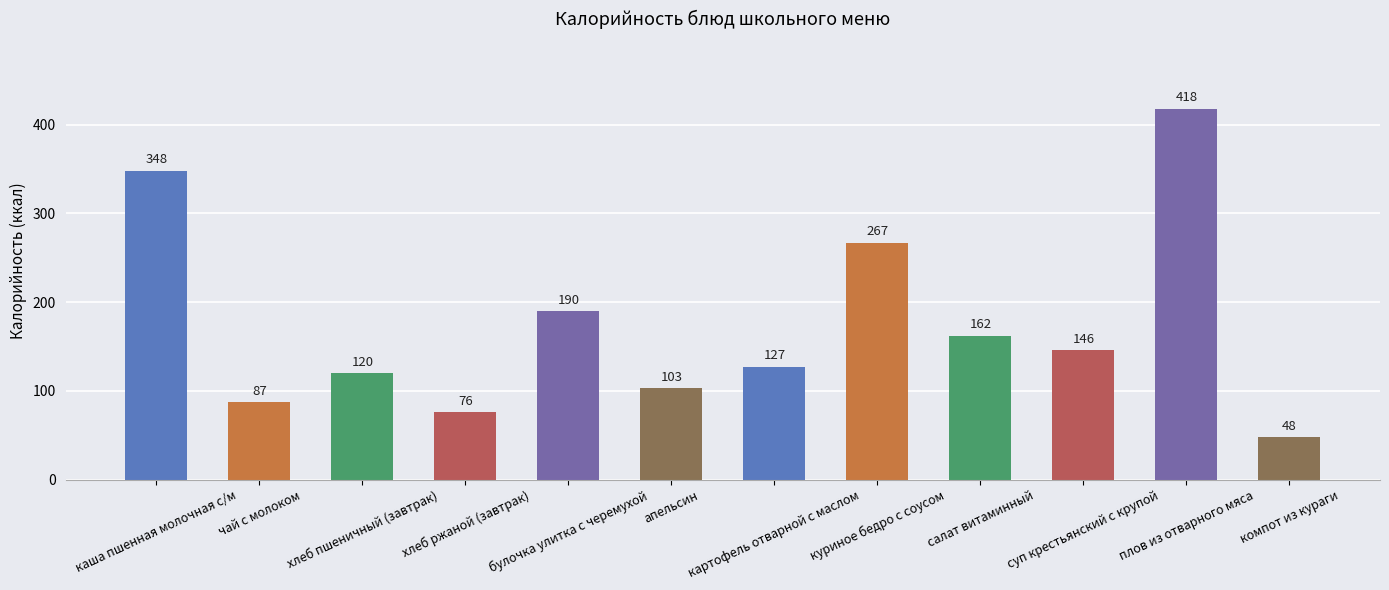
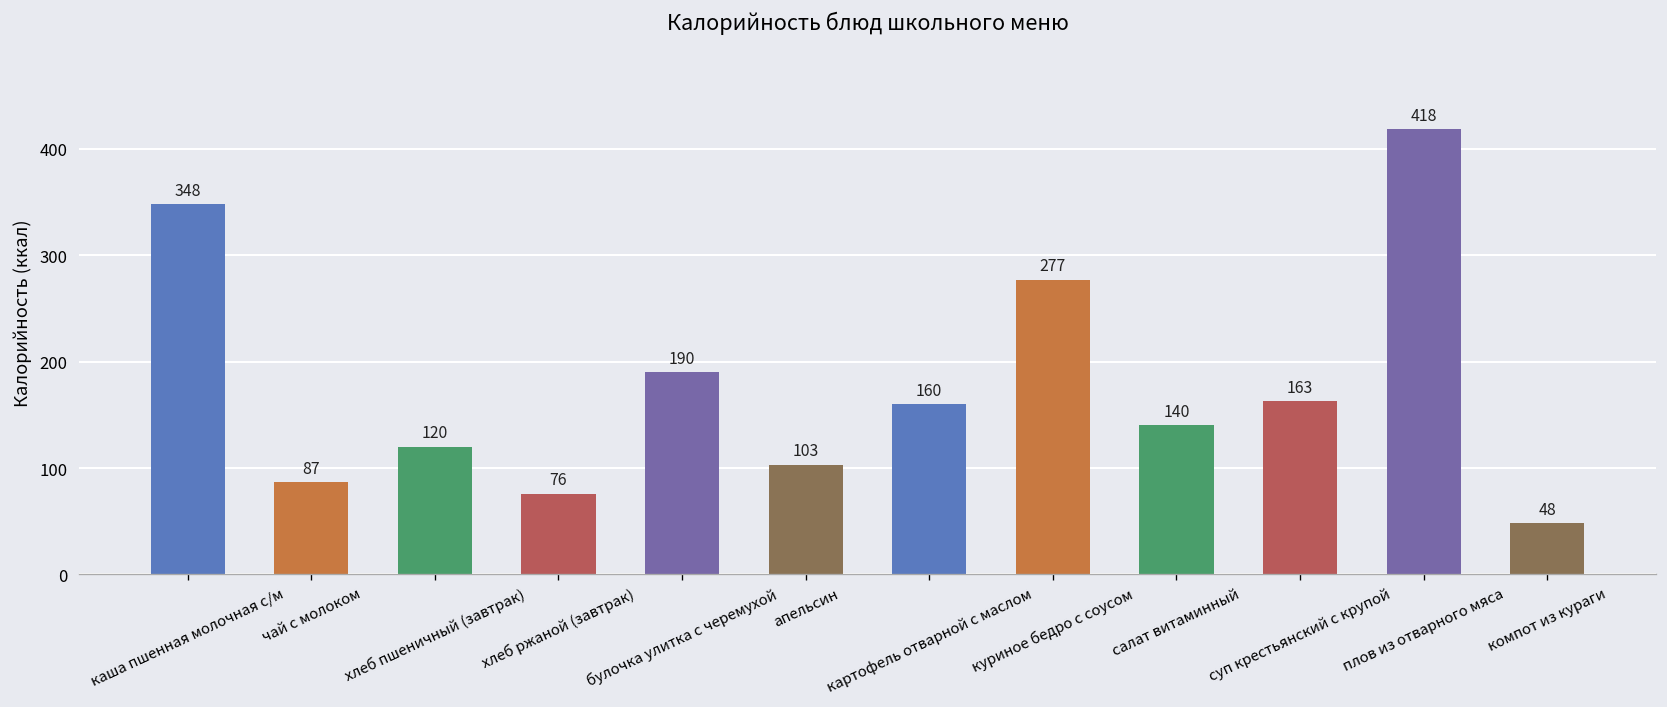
картофель отварной с маслом: 127 -> 160
куриное бедро с соусом: 267 -> 277
салат витаминный: 162 -> 140
суп крестьянский с крупой: 146 -> 163
